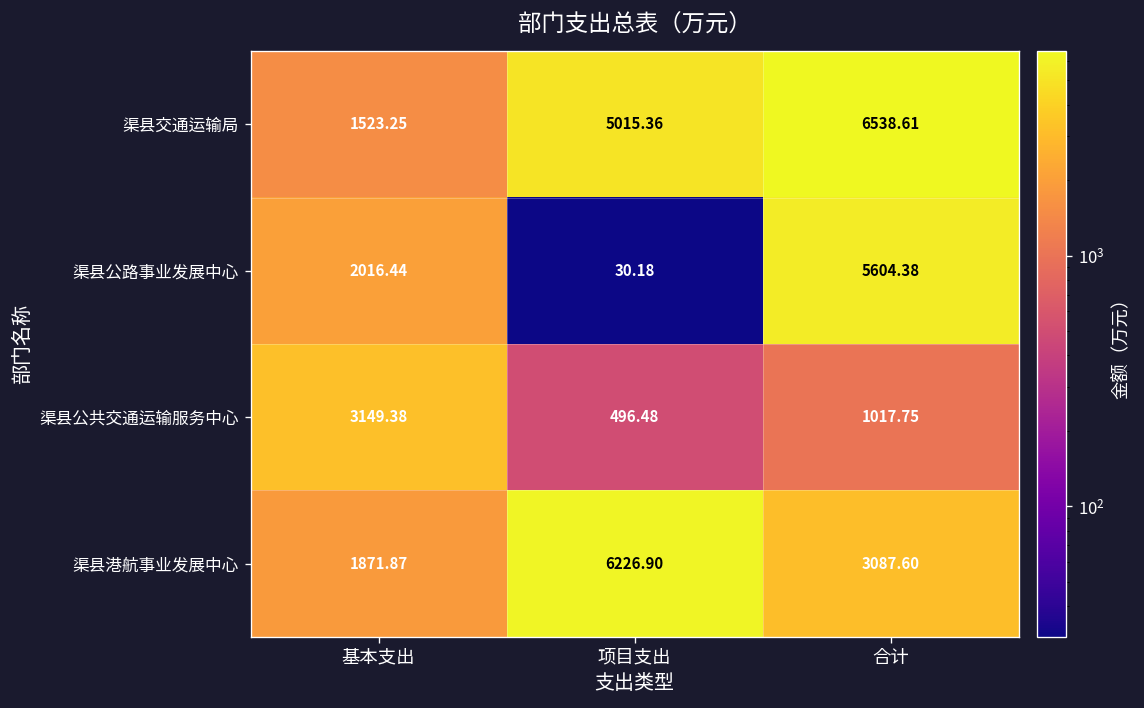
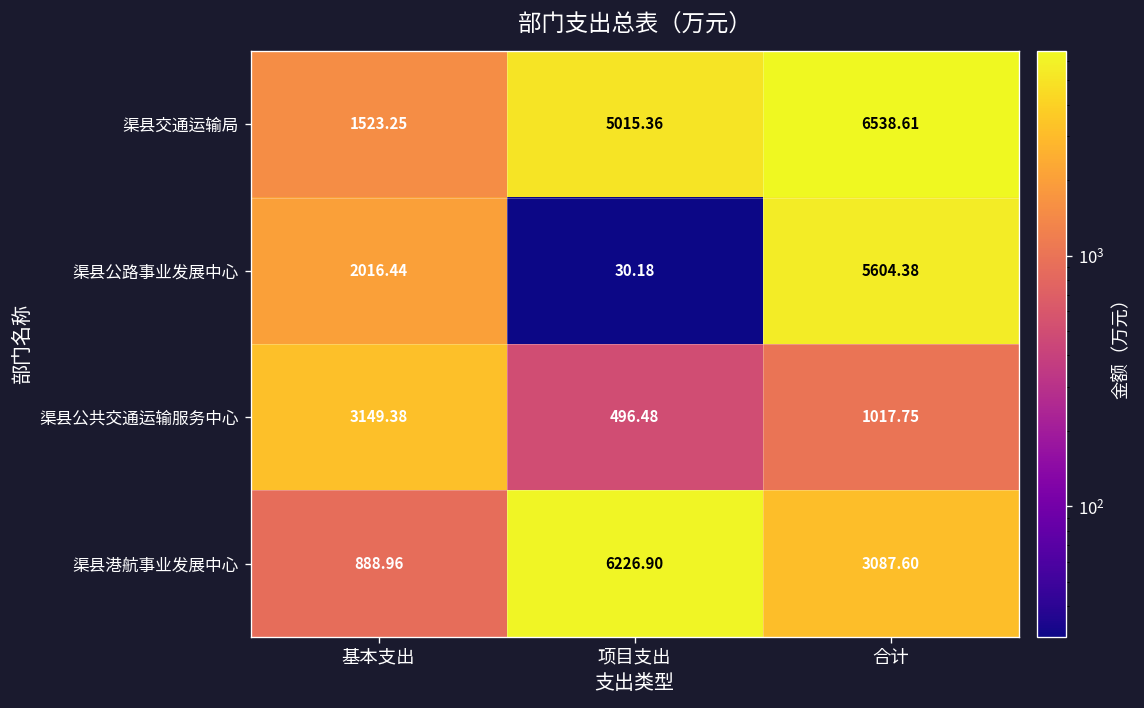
渠县港航事业发展中心, 基本支出: 1871.87 -> 888.96
